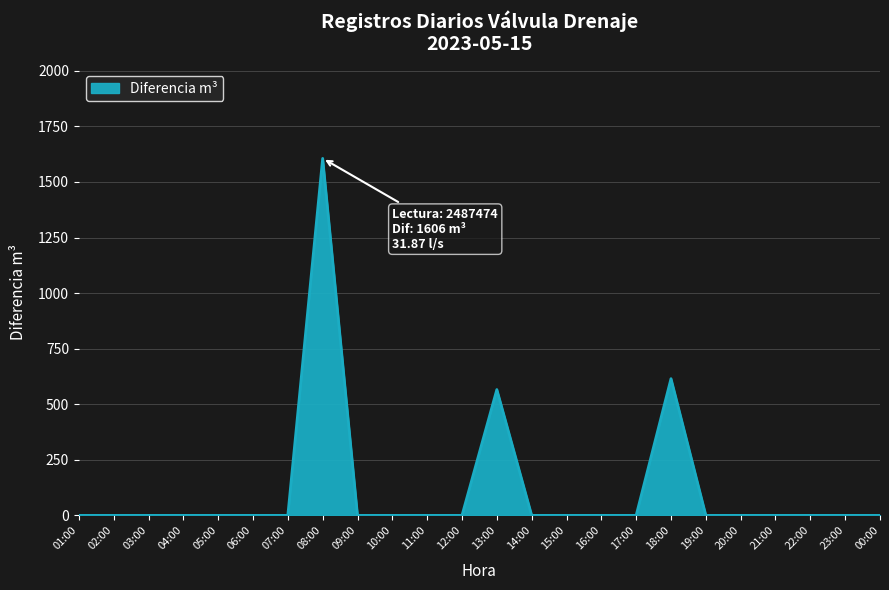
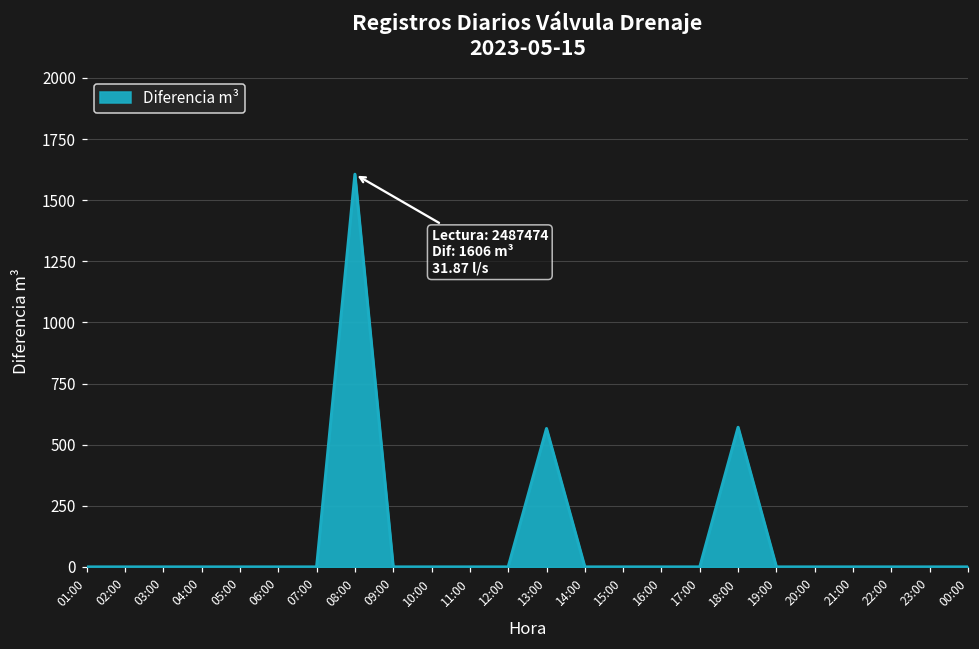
18:00: 620 -> 570
